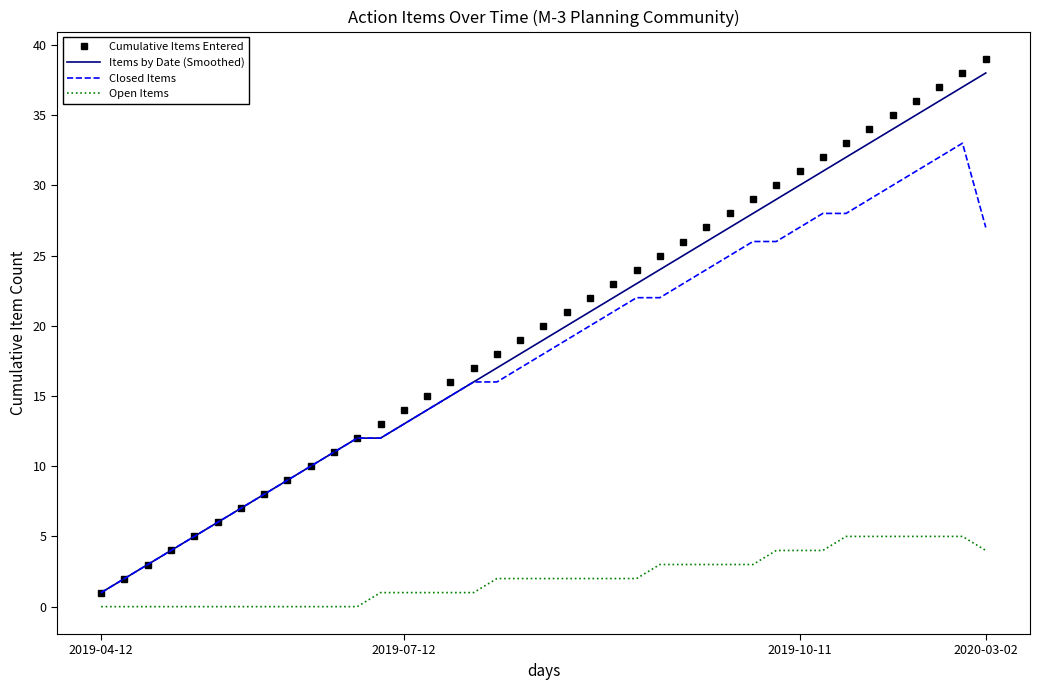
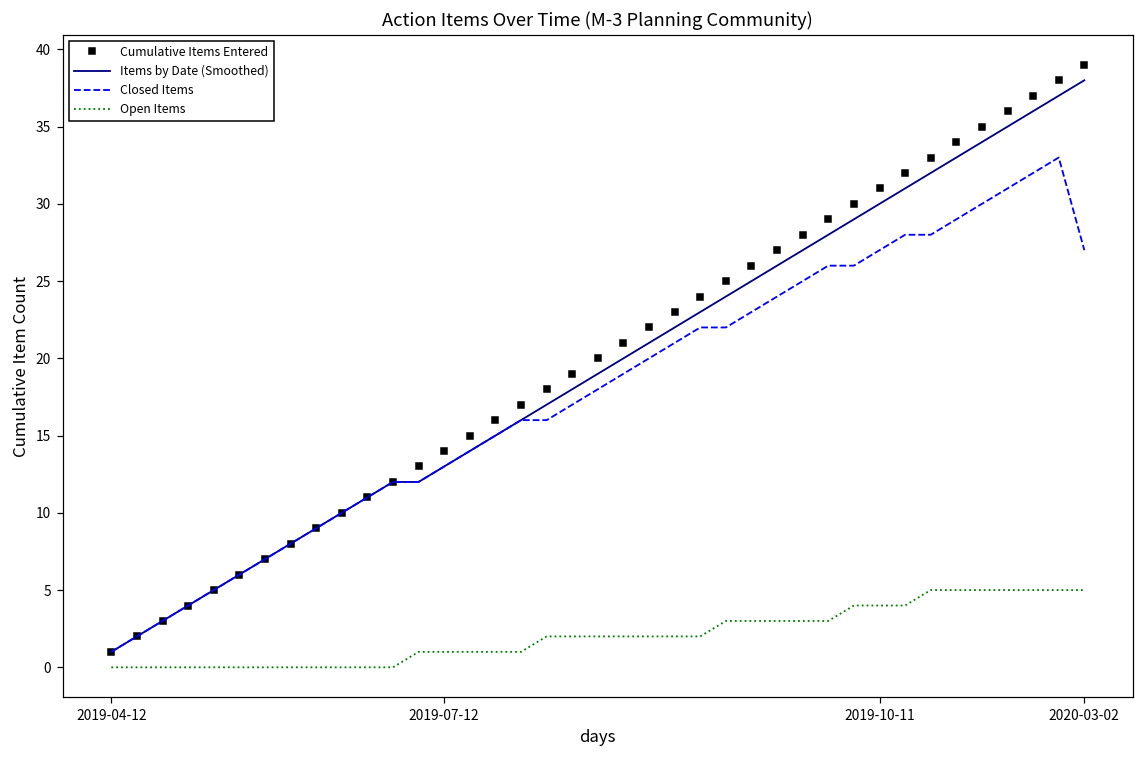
Open Items, 2020-03-02: 4 -> 5
